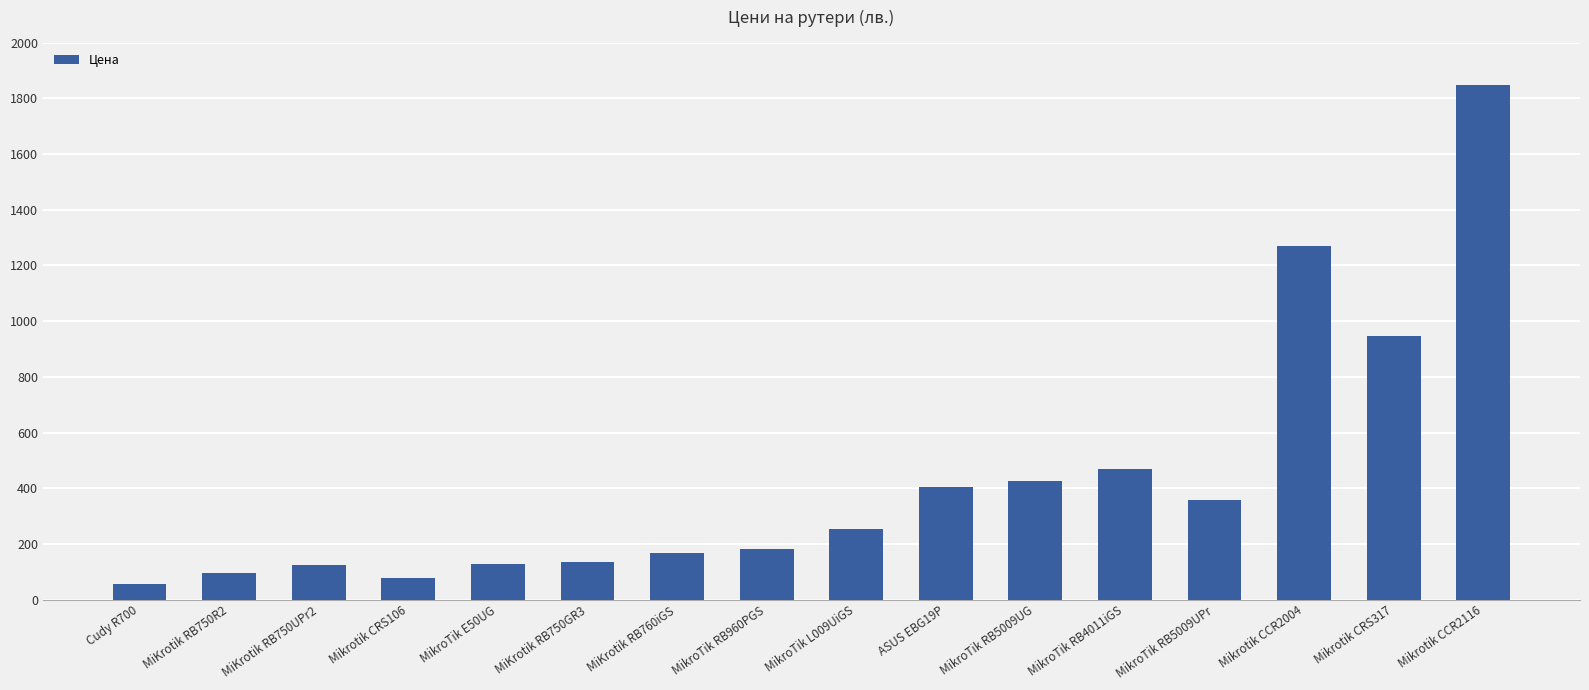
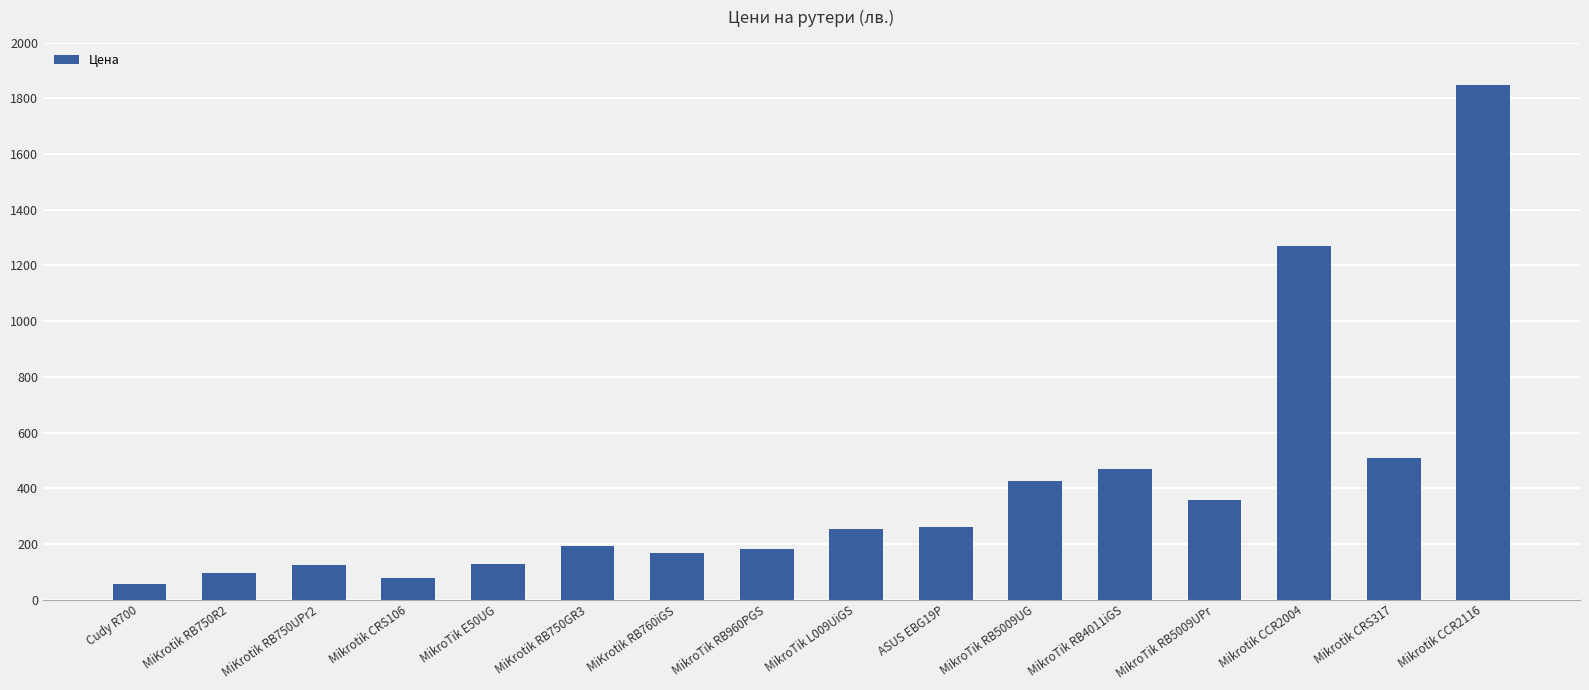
MiKrotik RB750GR3: 140 -> 190
ASUS EBG19P: 410 -> 260
Mikrotik CRS317: 950 -> 510
